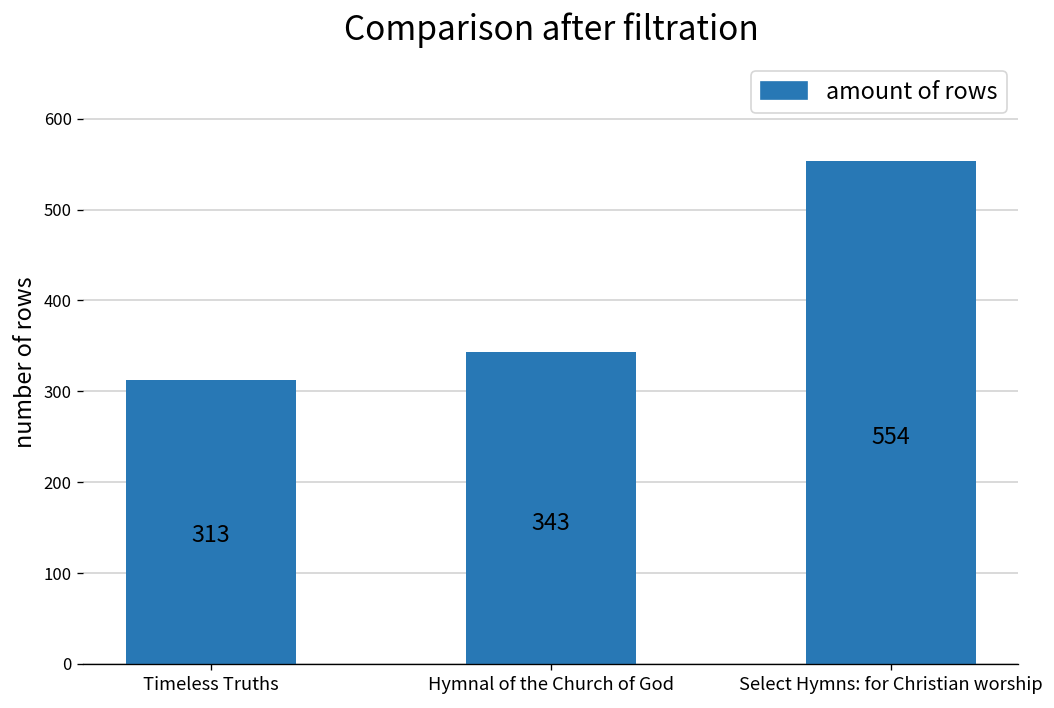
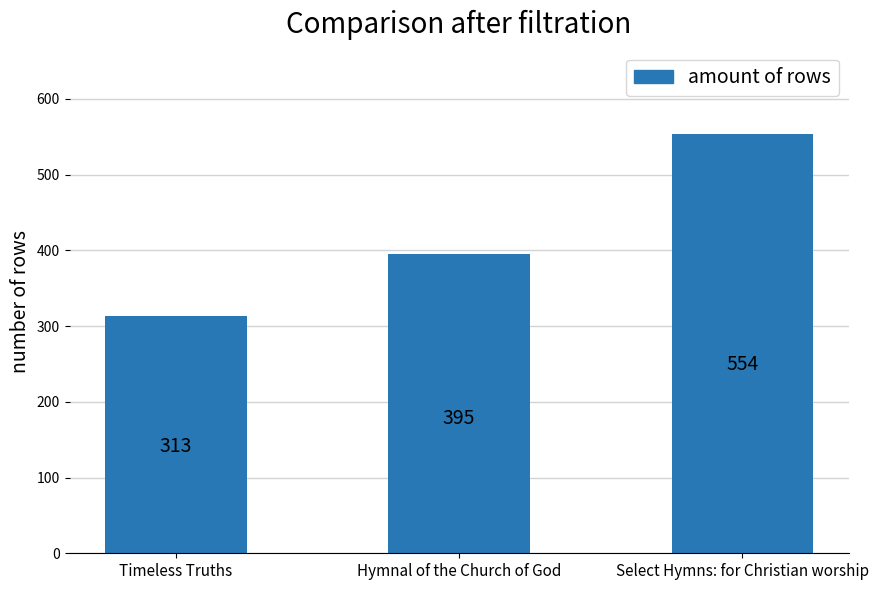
Hymnal of the Church of God: 343 -> 395
